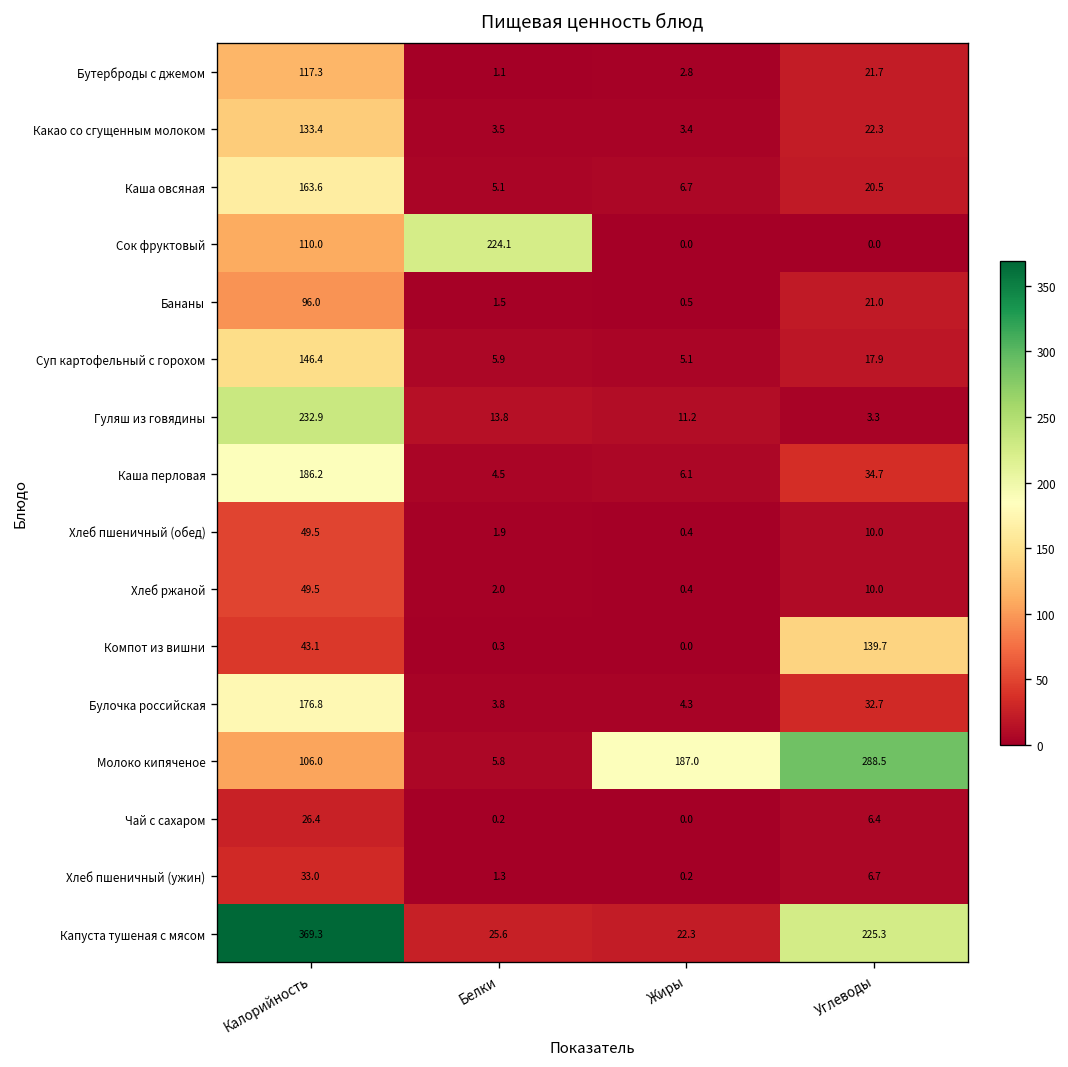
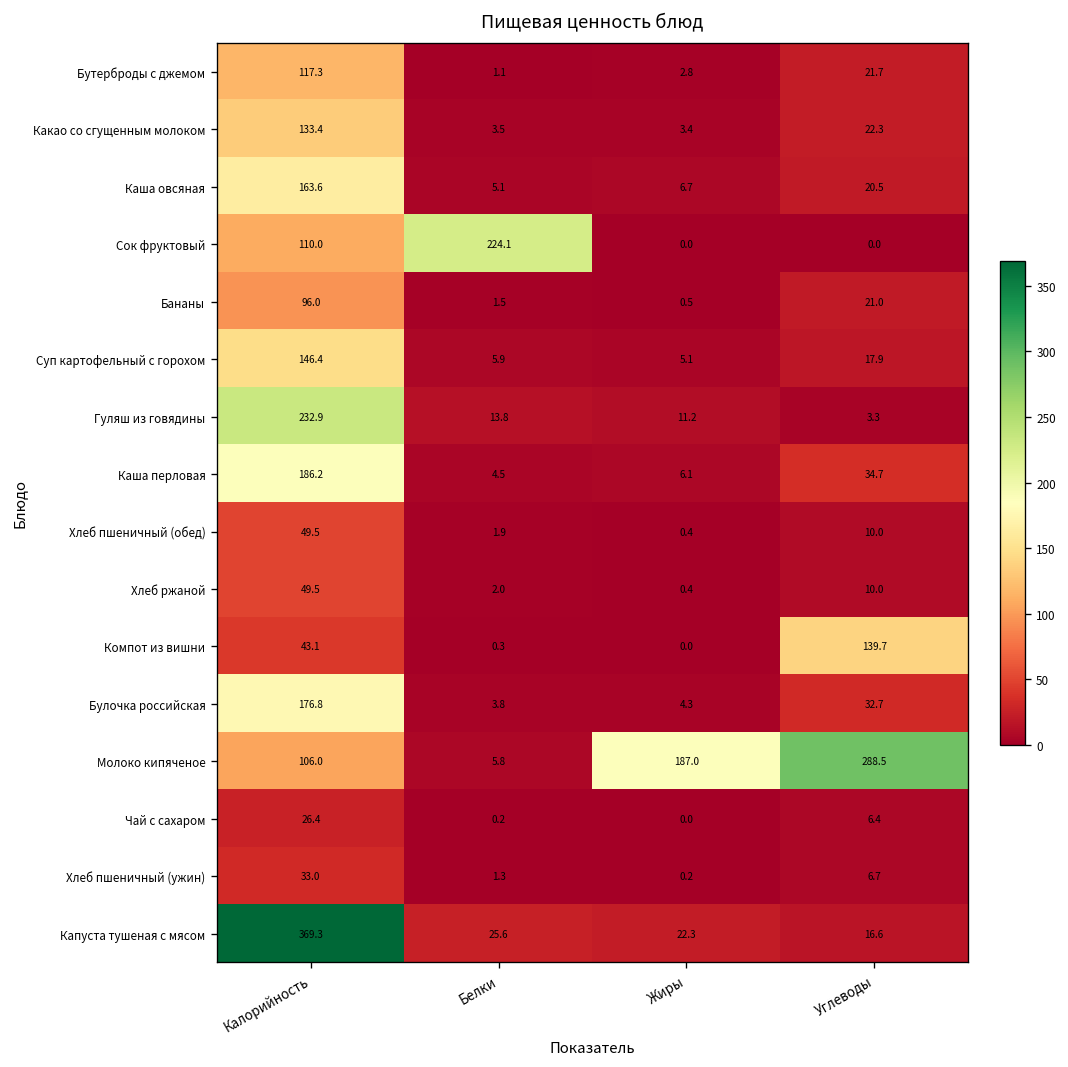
Капуста тушеная с мясом, Углеводы: 225.3 -> 16.6
